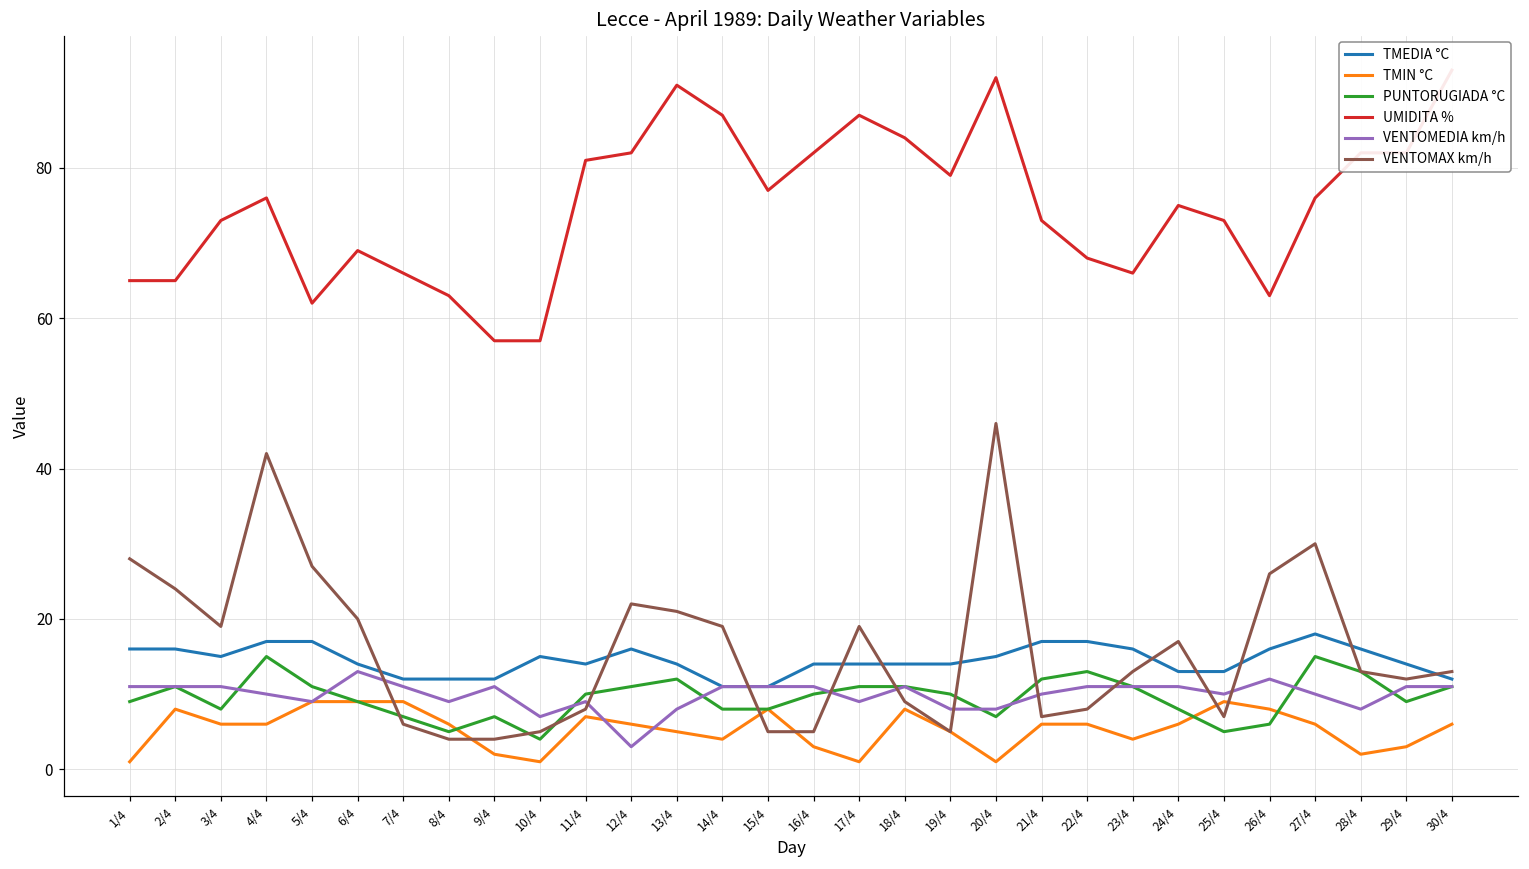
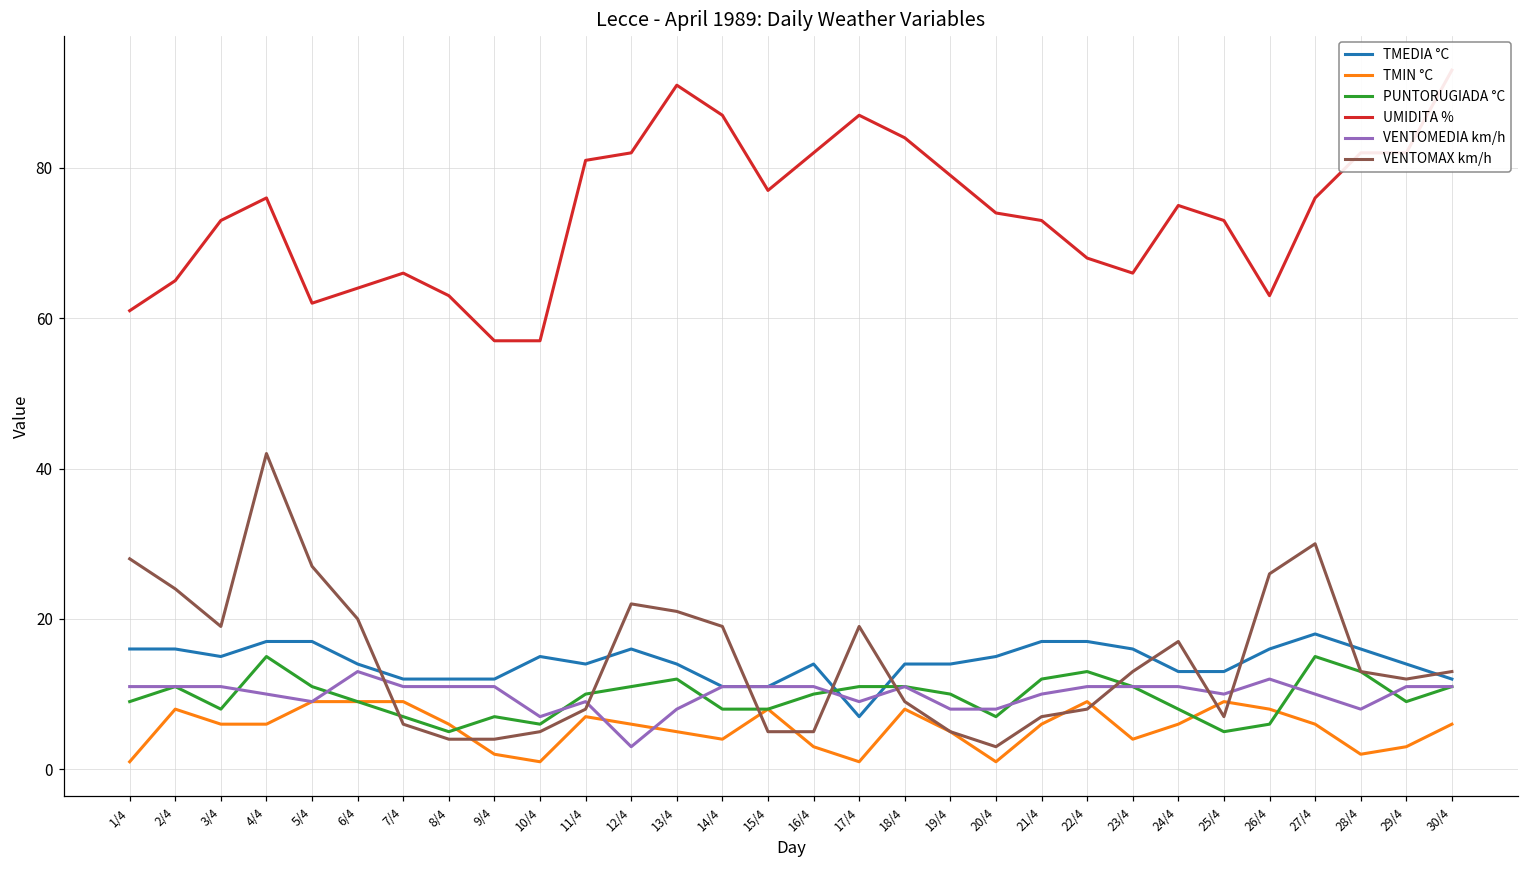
UMIDITA %, 1/4: 65 -> 61
UMIDITA %, 6/4: 69 -> 64
VENTOMEDIA km/h, 8/4: 9 -> 11
PUNTORUGIADA °C, 10/4: 4 -> 6
TMEDIA °C, 17/4: 14 -> 7
UMIDITA %, 20/4: 92 -> 74
VENTOMAX km/h, 20/4: 46 -> 3
TMIN °C, 22/4: 6 -> 9
